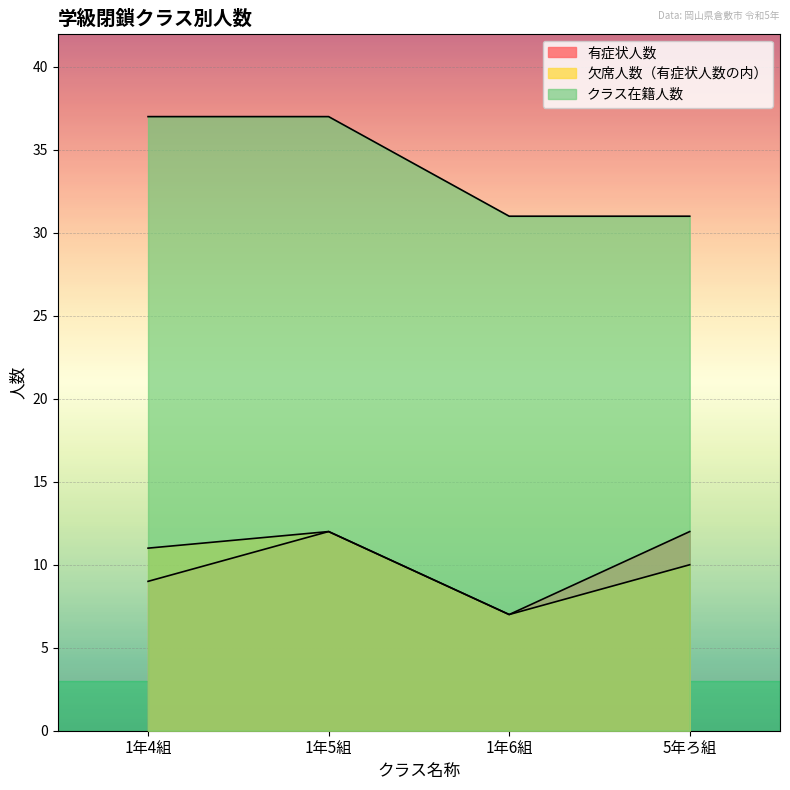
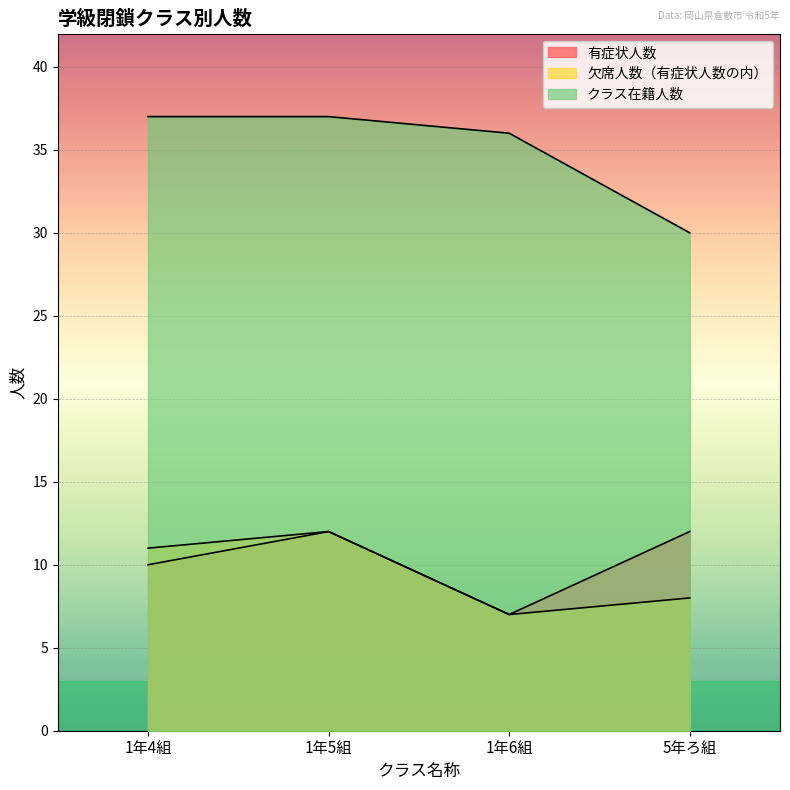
有症状人数, 1年4組: 9 -> 10
クラス在籍人数, 1年6組: 31 -> 36
欠席人数（有症状人数の内）, 5年ろ組: 10 -> 8
クラス在籍人数, 5年ろ組: 31 -> 30
